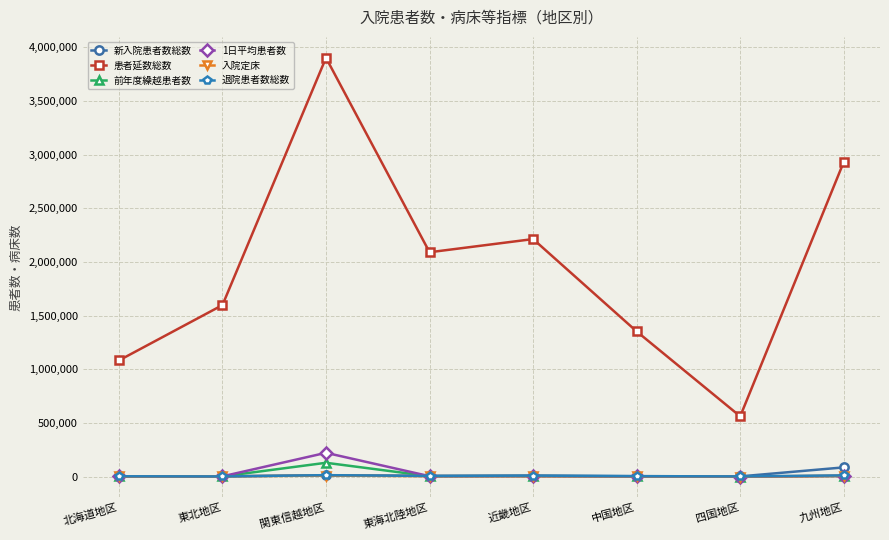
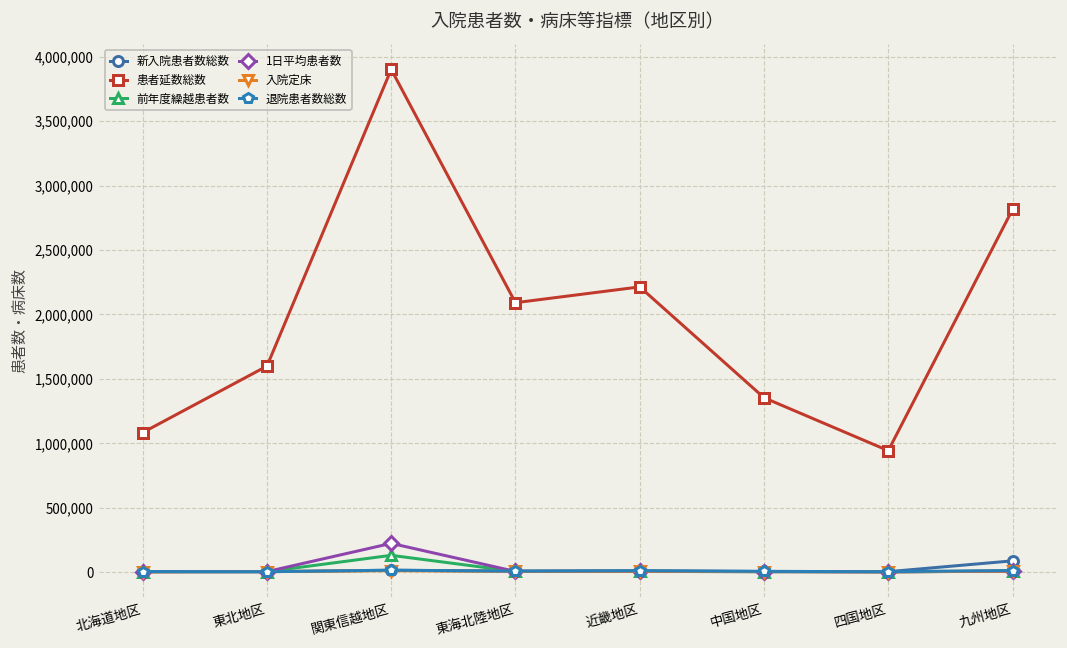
患者延数総数, 四国地区: 560,000 -> 940,000
患者延数総数, 九州地区: 2,930,000 -> 2,810,000
